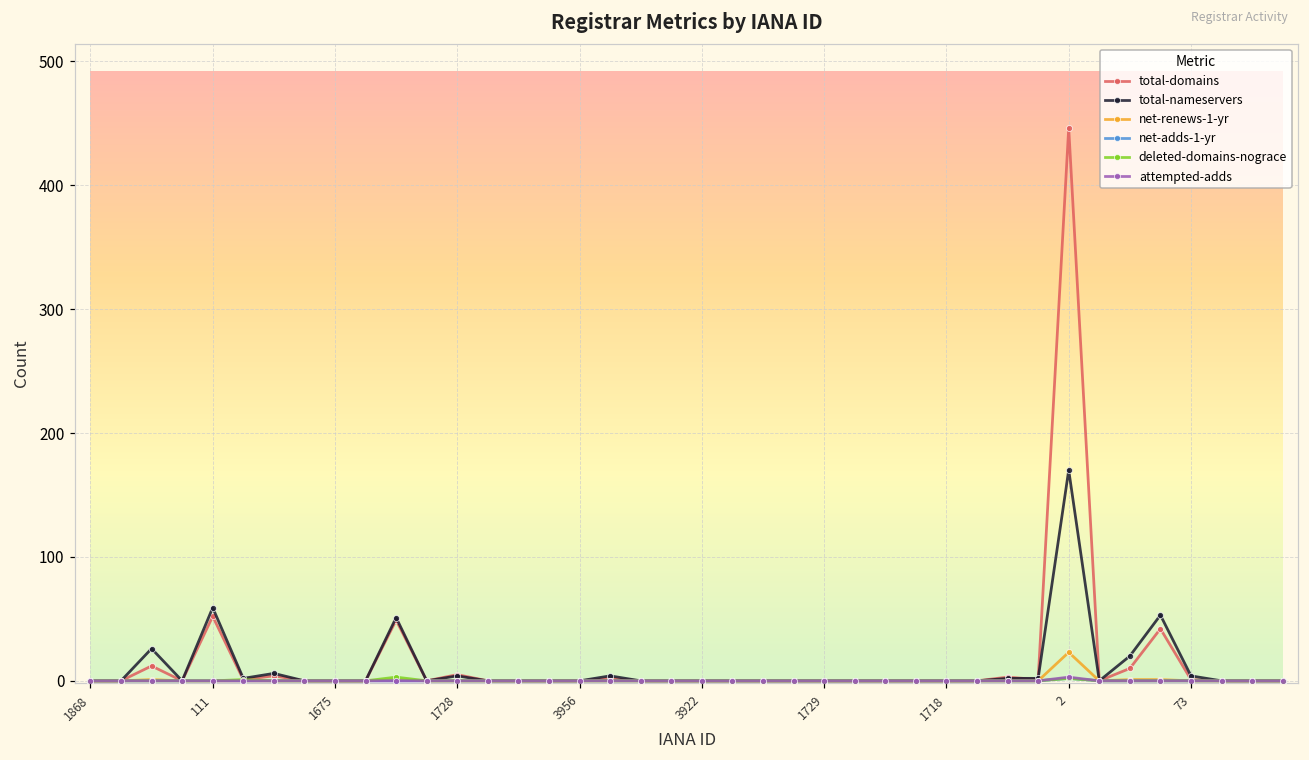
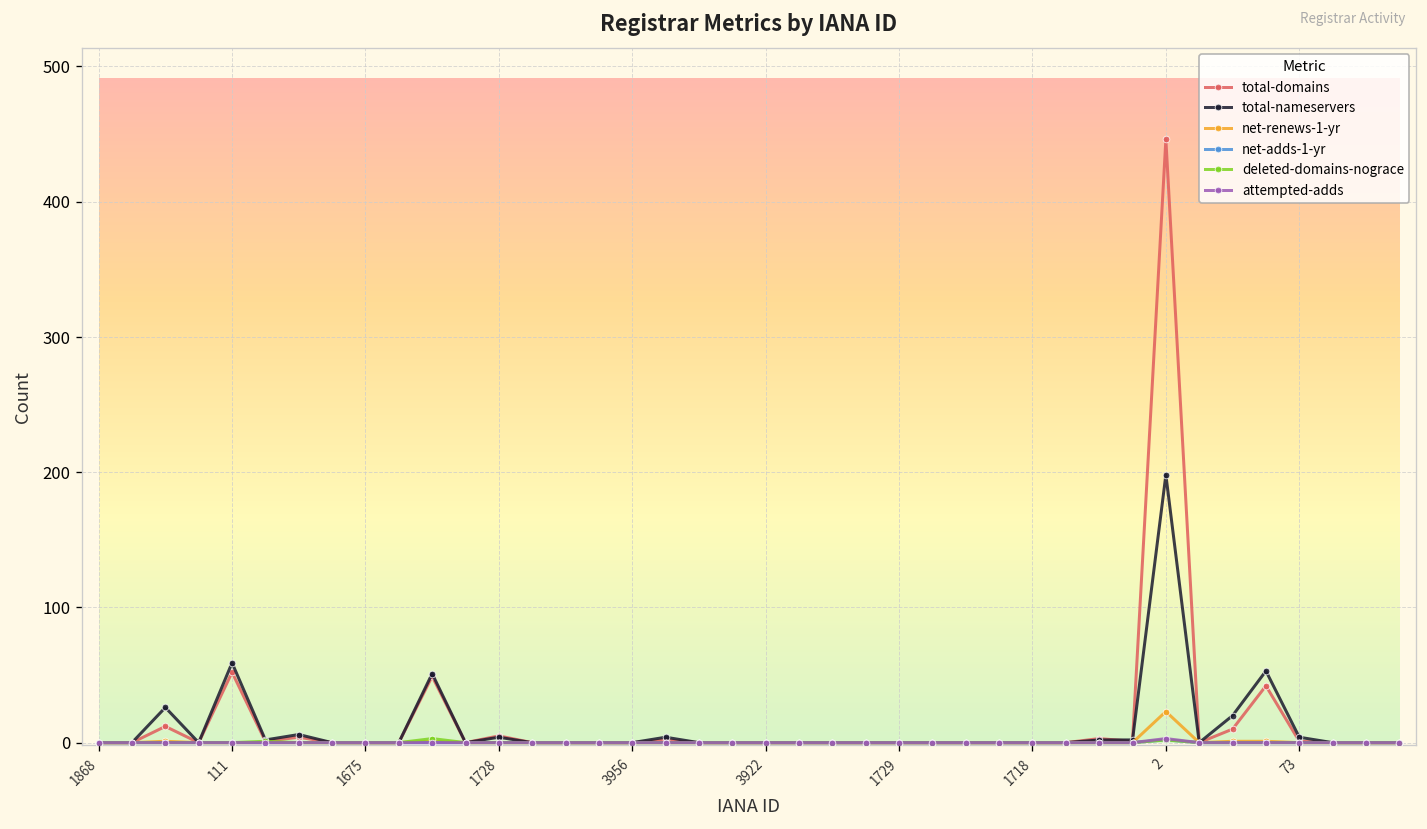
total-nameservers, 2: 170 -> 198
